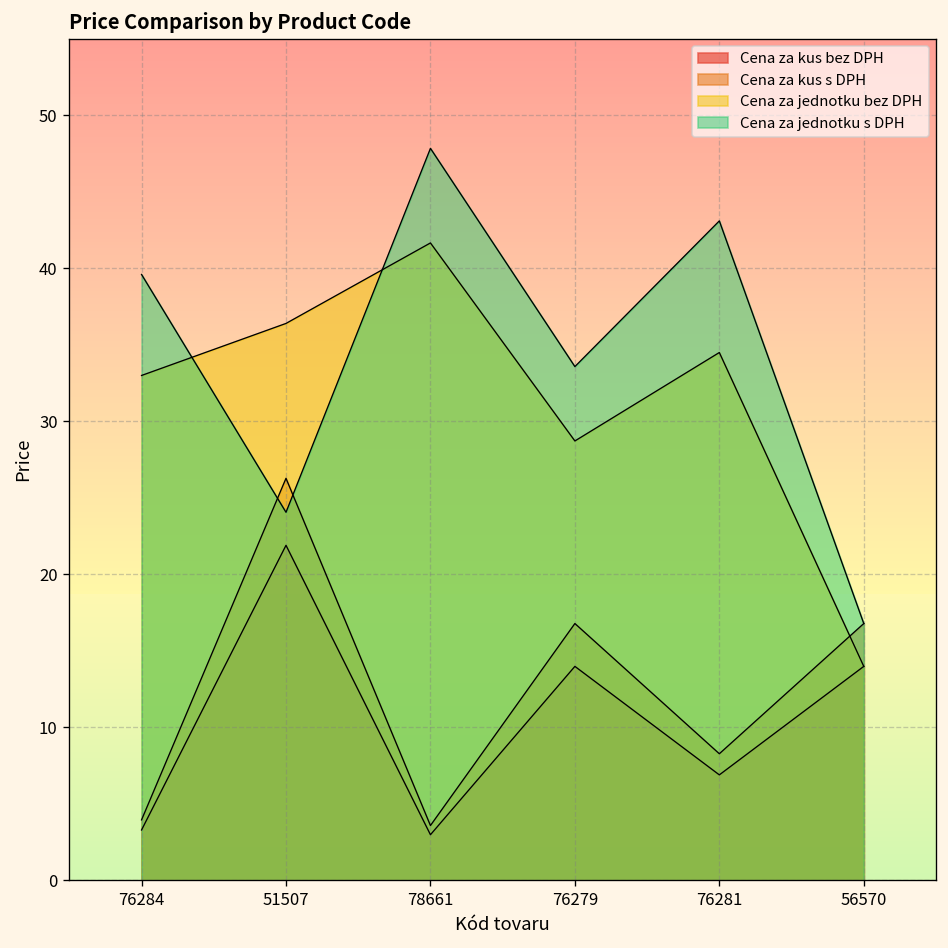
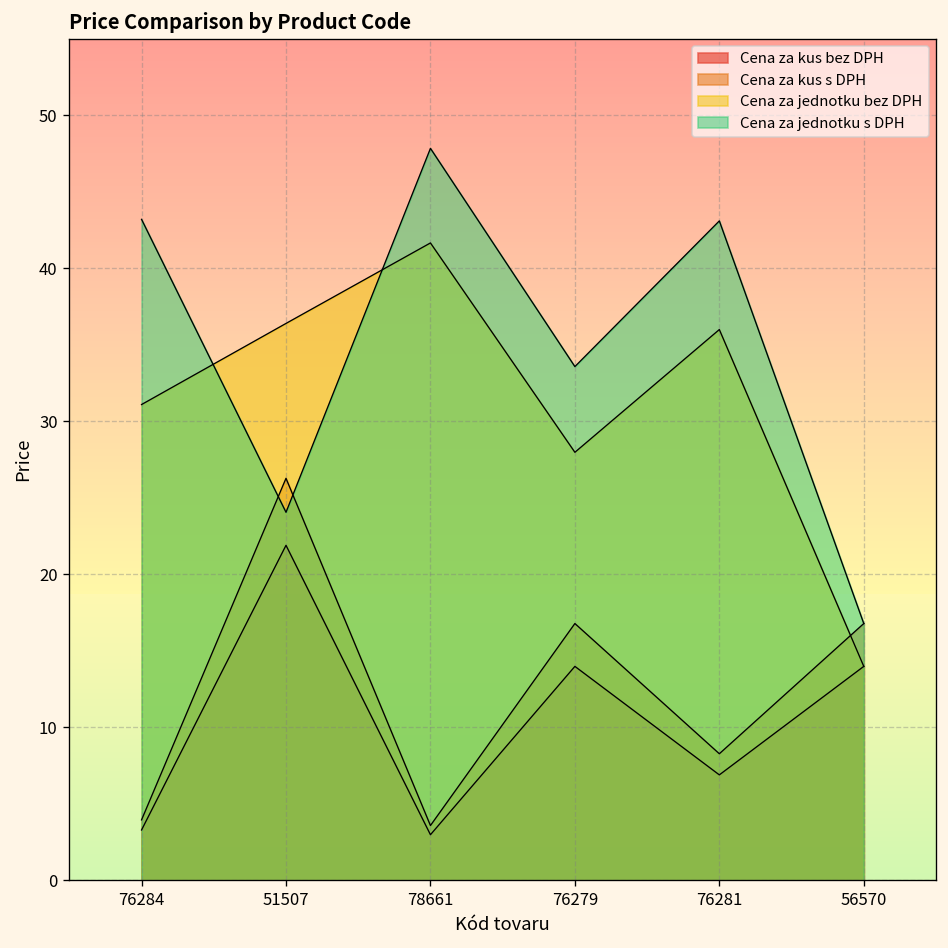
Cena za jednotku bez DPH, 76284: 33.0 -> 31.1
Cena za jednotku s DPH, 76284: 39.6 -> 43.2
Cena za jednotku bez DPH, 76279: 28.7 -> 28.0
Cena za jednotku bez DPH, 76281: 34.5 -> 36.0
